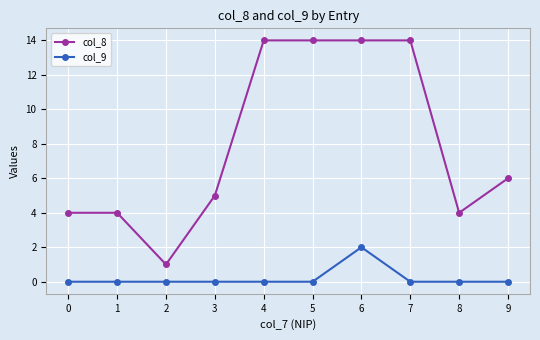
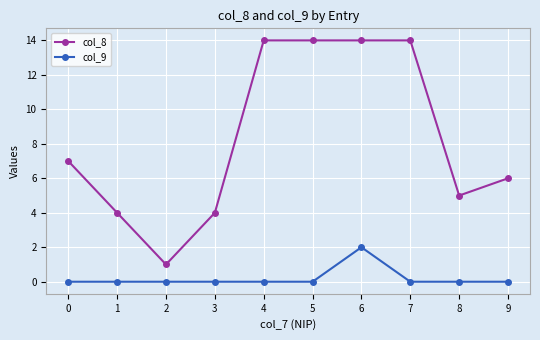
col_8, 0: 4 -> 7
col_8, 3: 5 -> 4
col_8, 8: 4 -> 5
